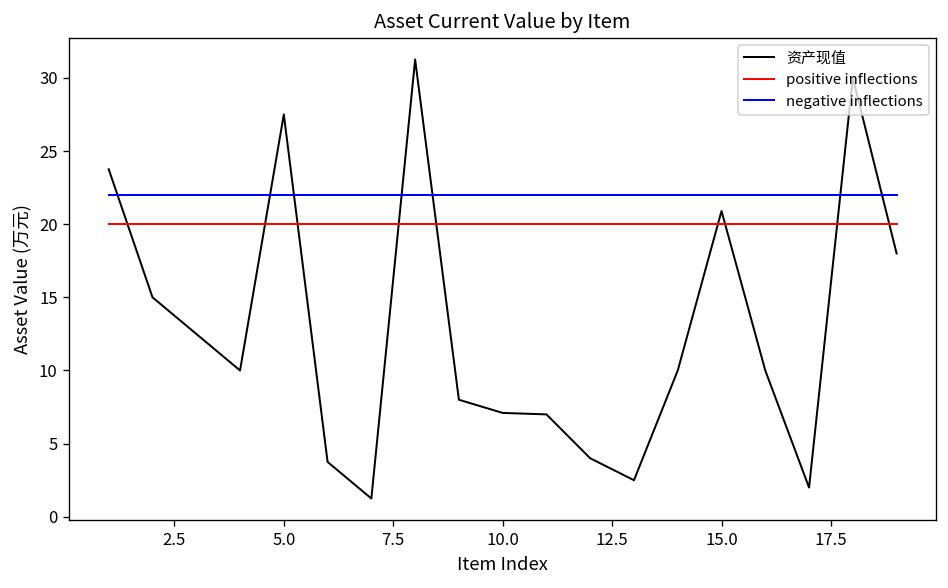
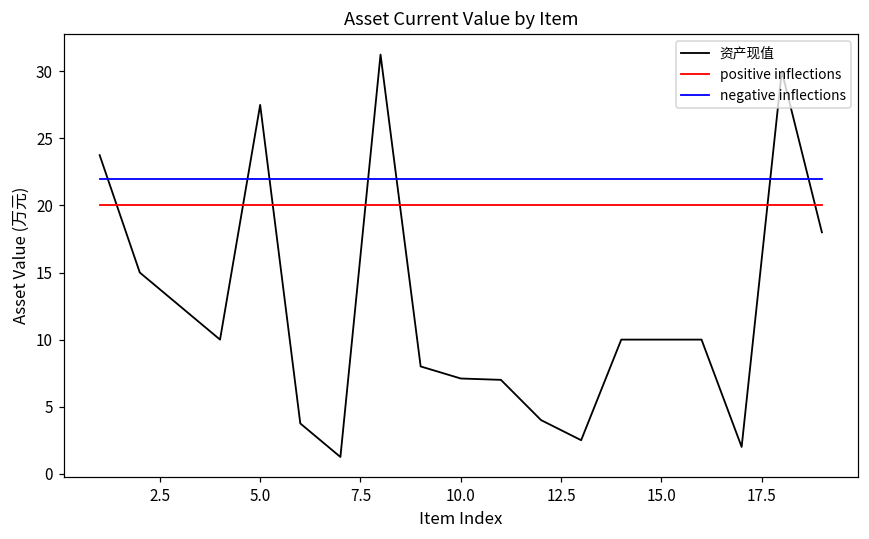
资产现值, 15.0: 20.9 -> 10.0
